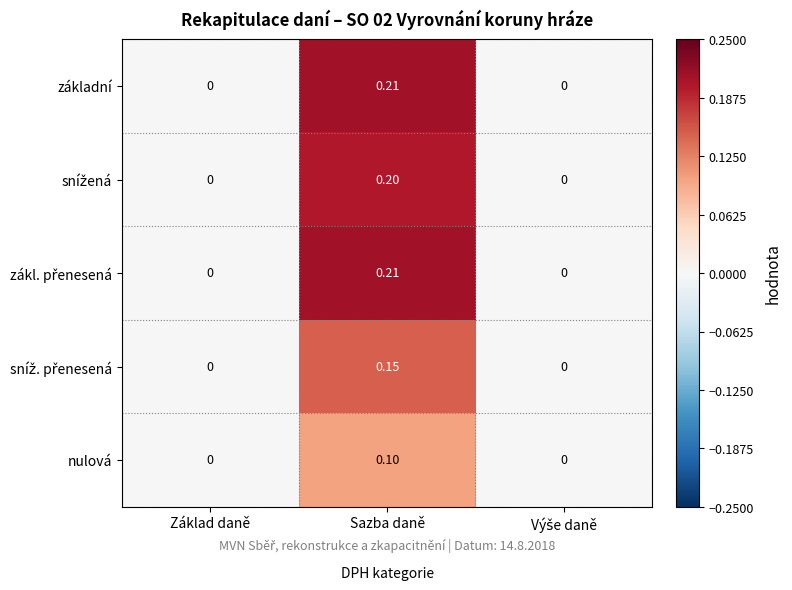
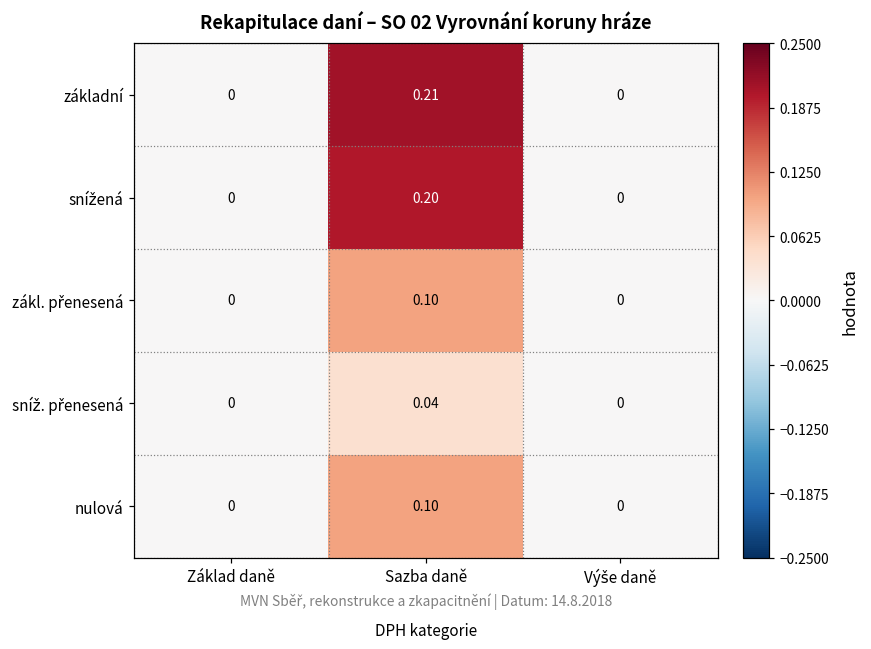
zákl. přenesená, Sazba daně: 0.21 -> 0.10
sníž. přenesená, Sazba daně: 0.15 -> 0.04
